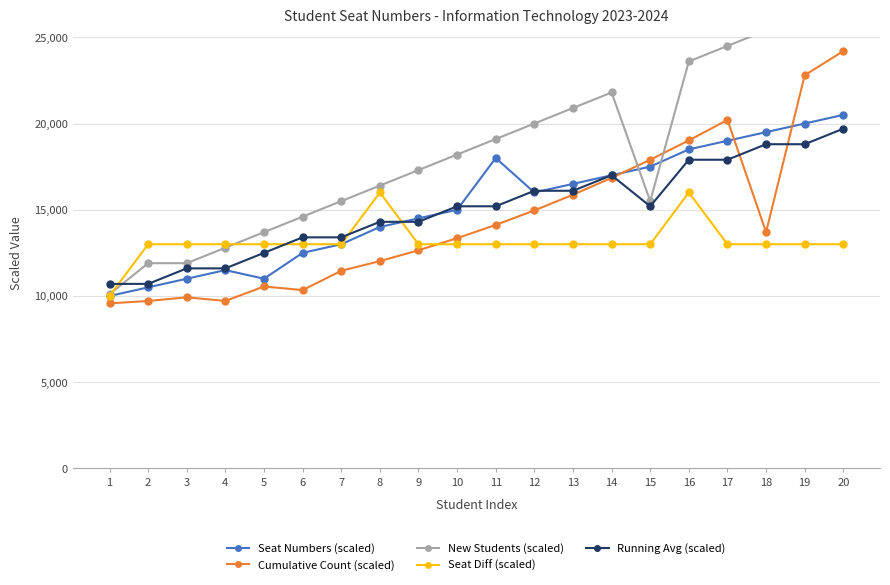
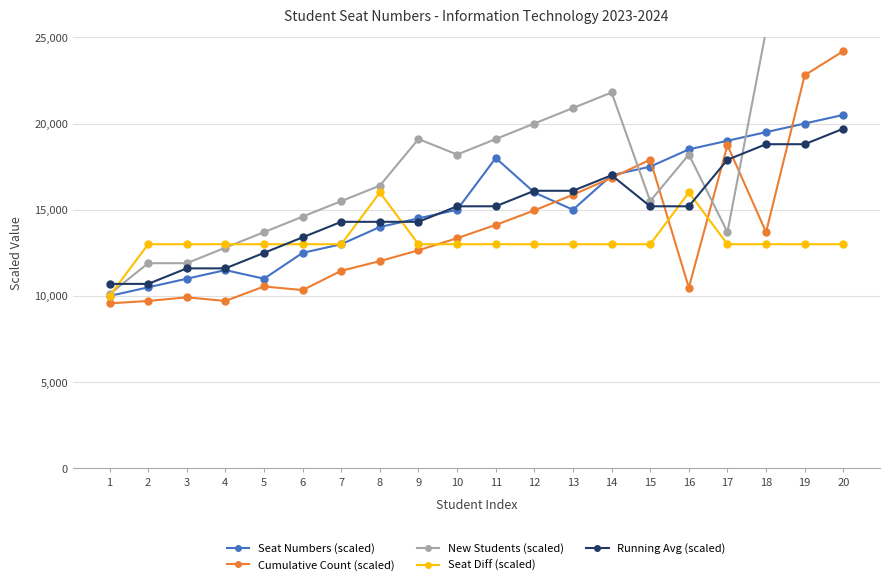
Running Avg (scaled), 7: 13,400 -> 14,300
New Students (scaled), 9: 17,300 -> 19,100
Seat Numbers (scaled), 13: 16,500 -> 15,000
Cumulative Count (scaled), 16: 19,000 -> 10,500
New Students (scaled), 16: 23,600 -> 18,200
Running Avg (scaled), 16: 17,900 -> 15,200
Cumulative Count (scaled), 17: 20,200 -> 18,700
New Students (scaled), 17: 24,500 -> 13,700
